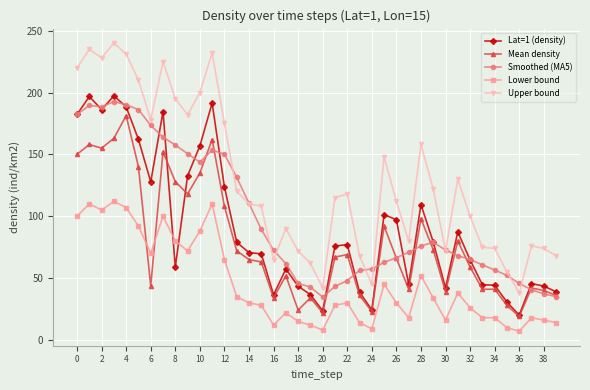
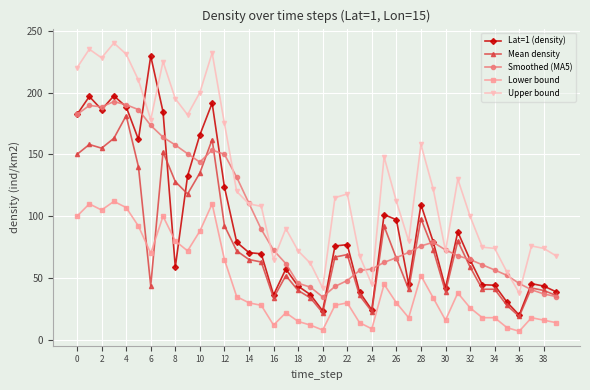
Lat=1 (density), 6: 128 -> 229
Lat=1 (density), 10: 157 -> 166
Mean density, 12: 108 -> 92
Mean density, 18: 24 -> 40
